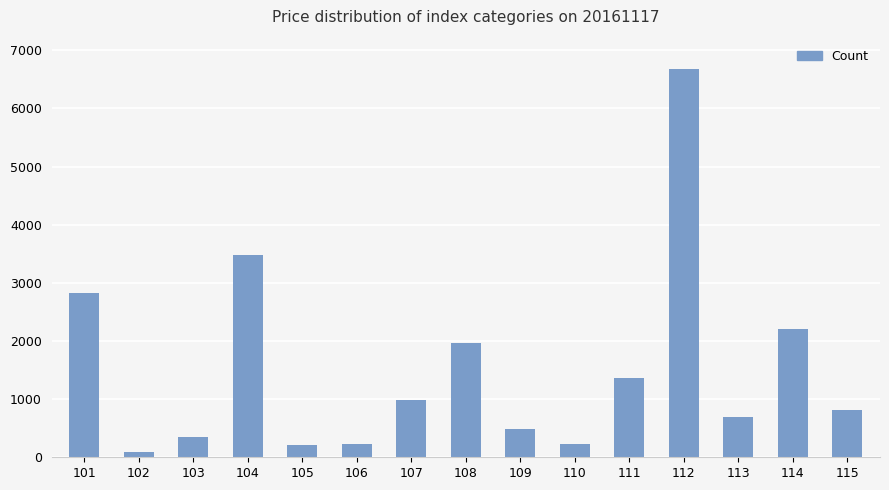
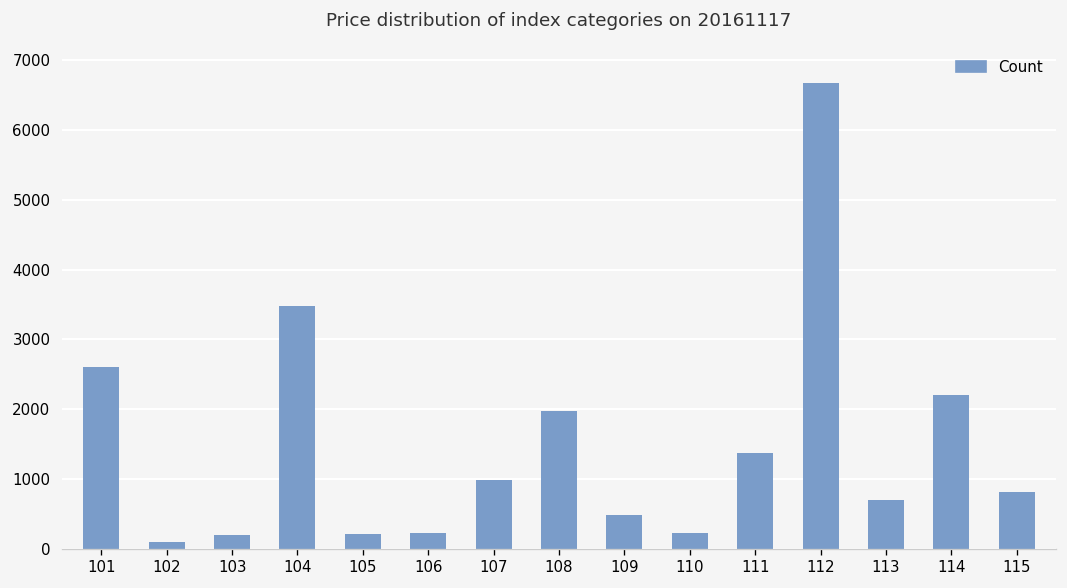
101: 2800 -> 2600
103: 300 -> 200
